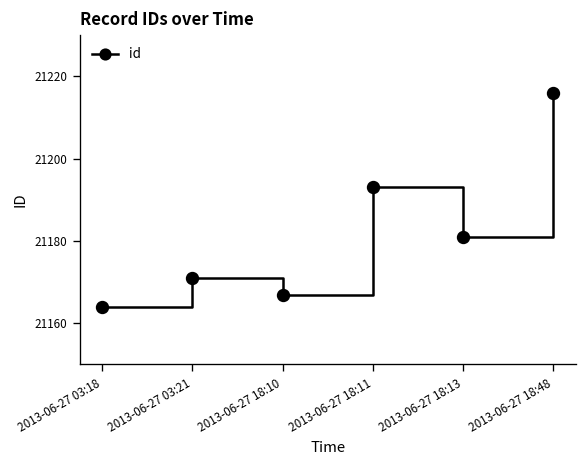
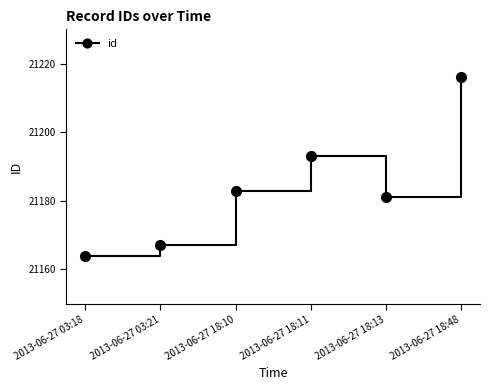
2013-06-27 03:21: 21171 -> 21167
2013-06-27 18:10: 21167 -> 21183
